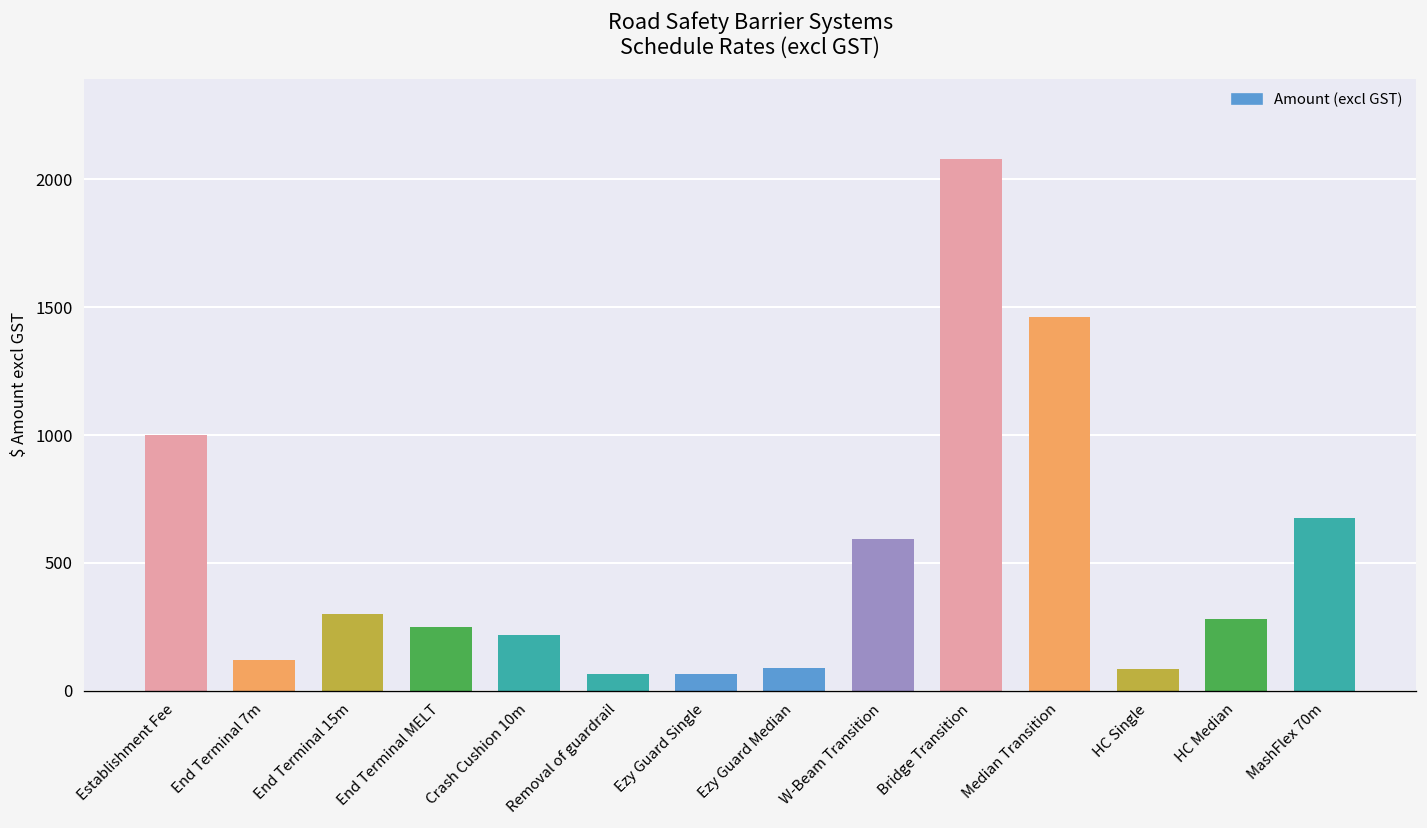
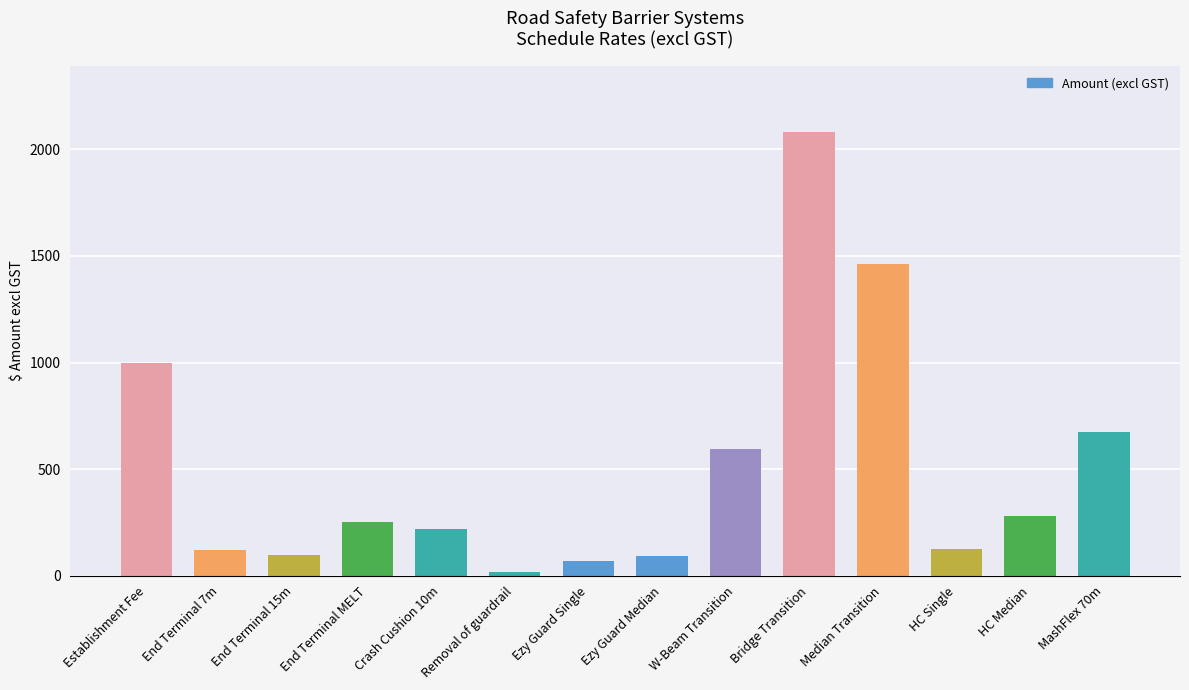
End Terminal 15m: 300 -> 100
Removal of guardrail: 70 -> 20
HC Single: 80 -> 120
